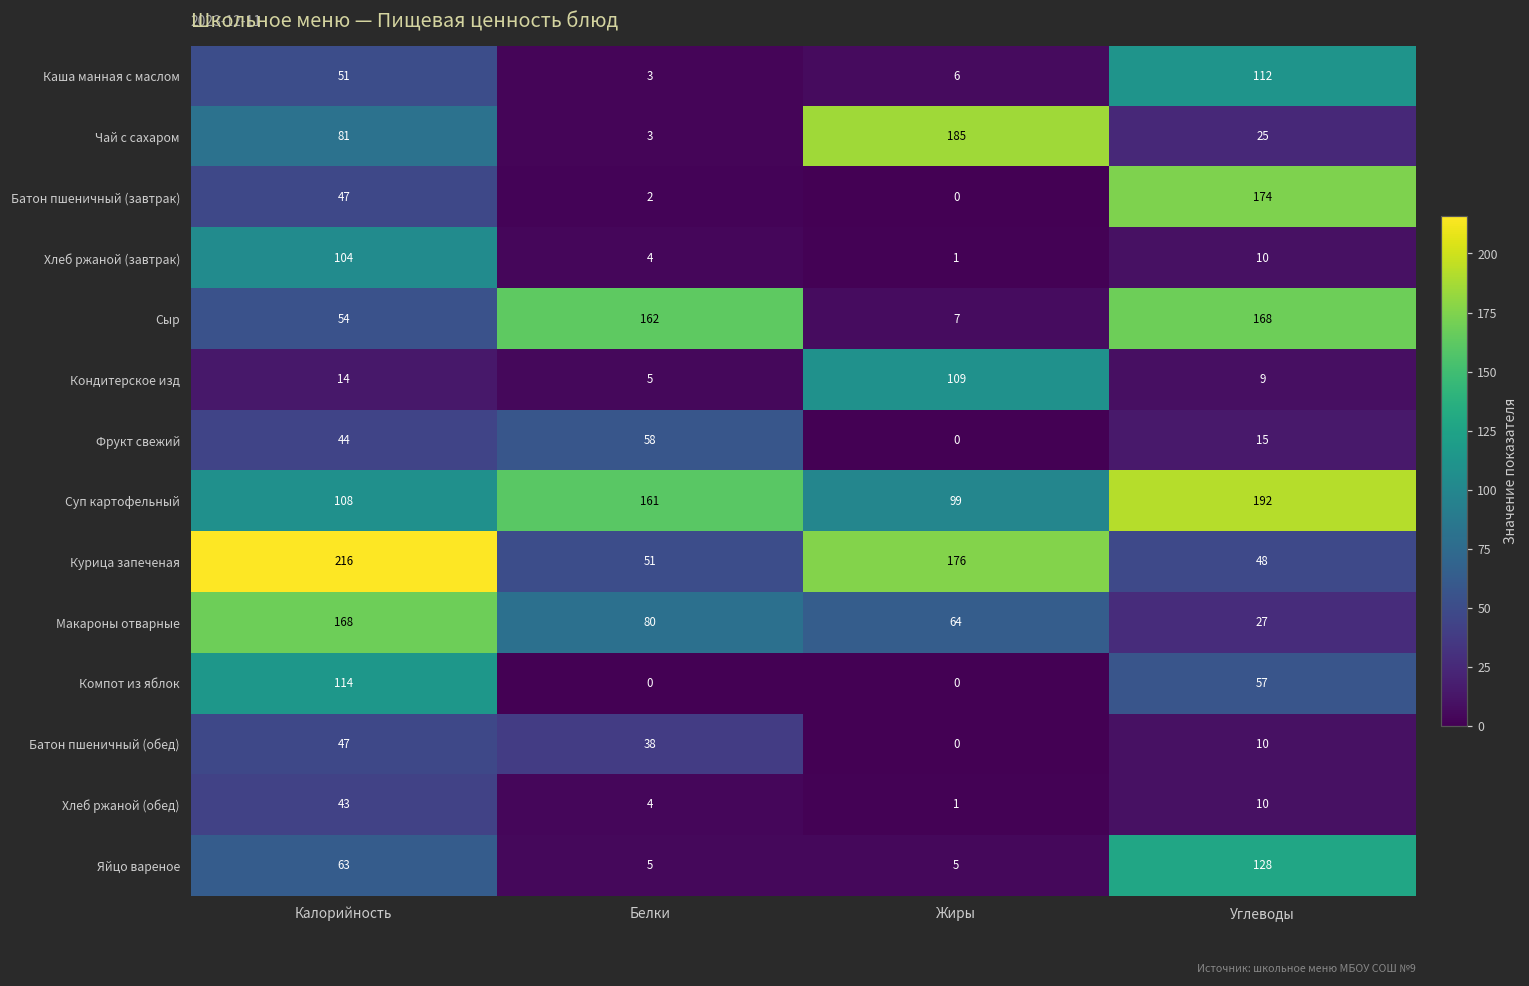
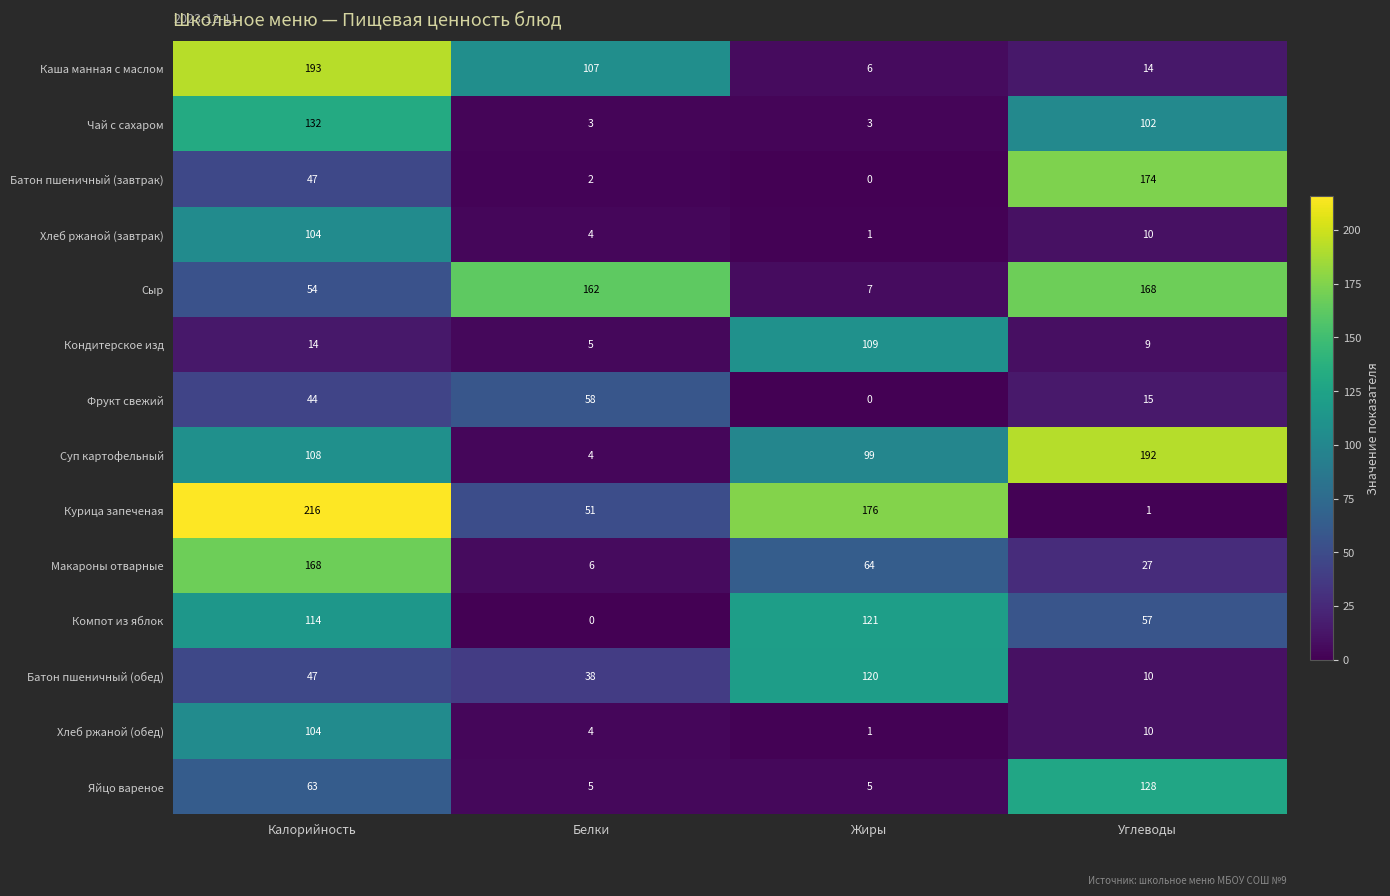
Каша манная с маслом, Калорийность: 51 -> 193
Каша манная с маслом, Белки: 3 -> 107
Каша манная с маслом, Углеводы: 112 -> 14
Чай с сахаром, Калорийность: 81 -> 132
Чай с сахаром, Жиры: 185 -> 3
Чай с сахаром, Углеводы: 25 -> 102
Суп картофельный, Белки: 161 -> 4
Курица запеченая, Углеводы: 48 -> 1
Макароны отварные, Белки: 80 -> 6
Компот из яблок, Жиры: 0 -> 121
Батон пшеничный (обед), Жиры: 0 -> 120
Хлеб ржаной (обед), Калорийность: 43 -> 104
